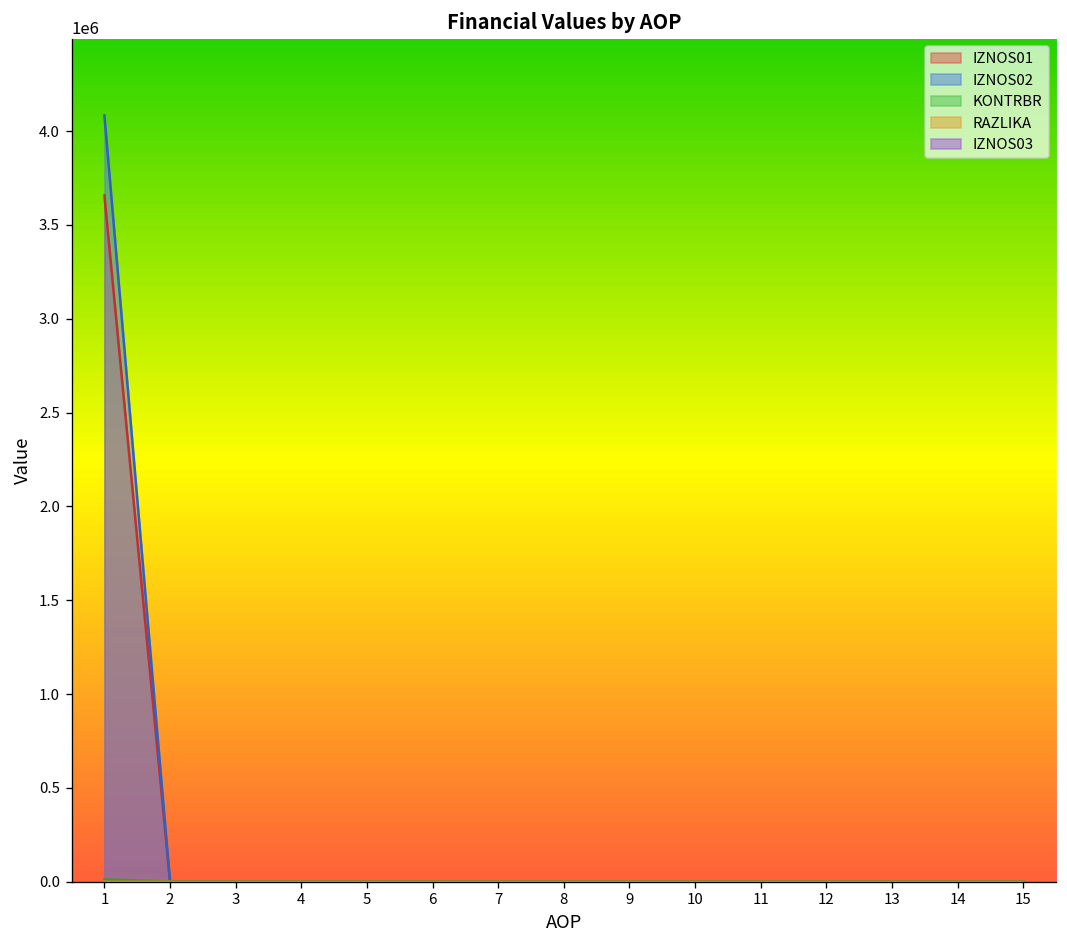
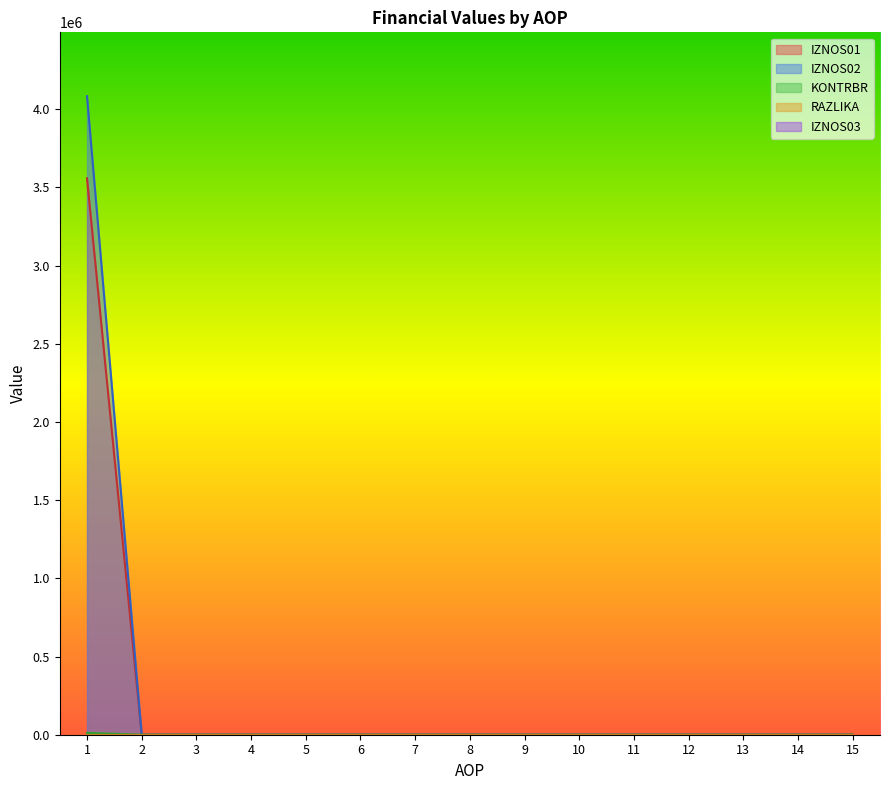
IZNOS01, 1: 3660000 -> 3560000
